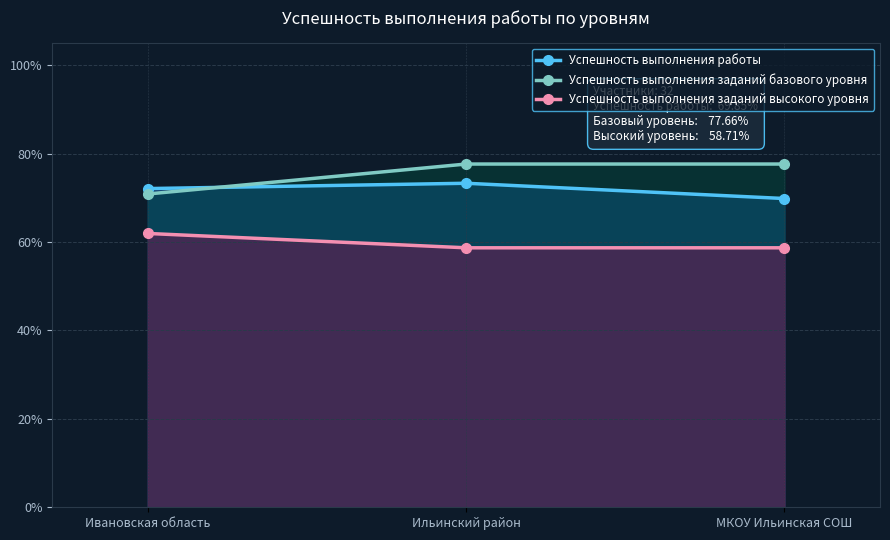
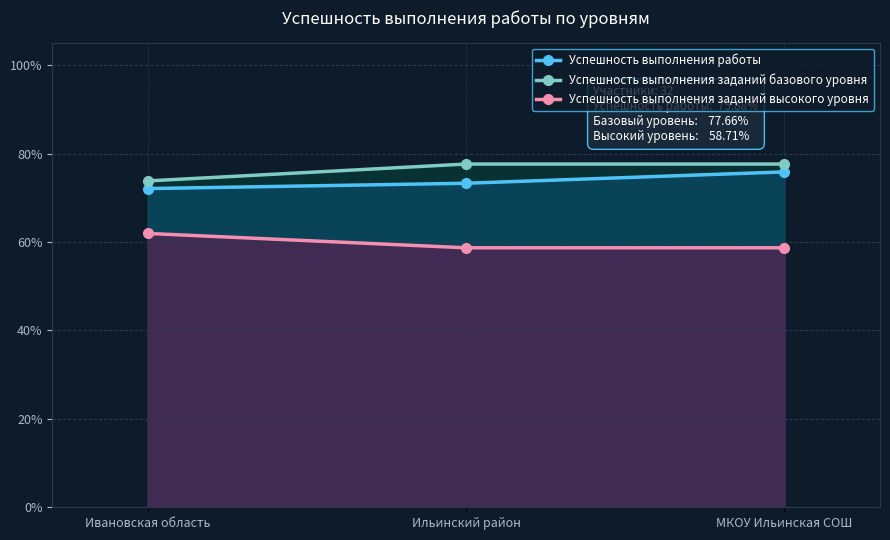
Успешность выполнения заданий базового уровня, Ивановская область: 71% -> 74%
Успешность выполнения работы, МКОУ Ильинская СОШ: 69.85% -> 75.88%
